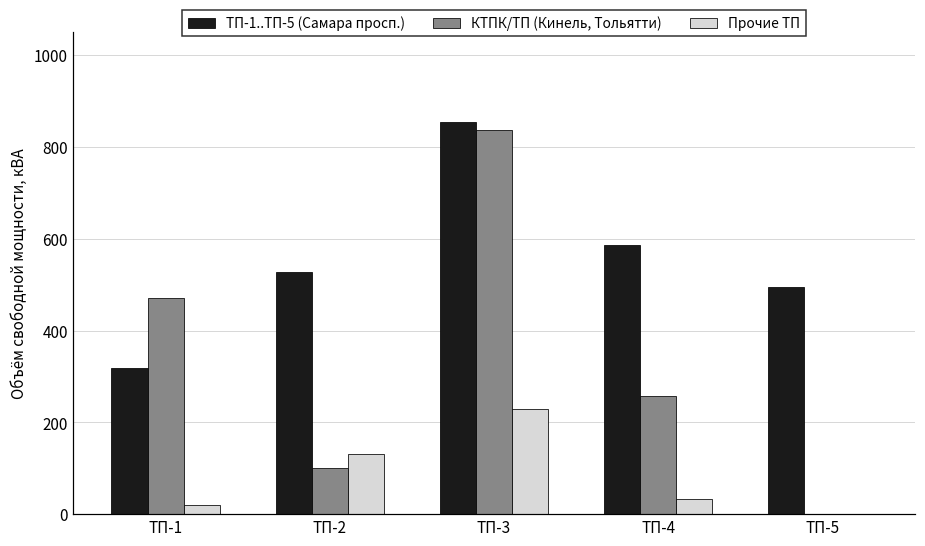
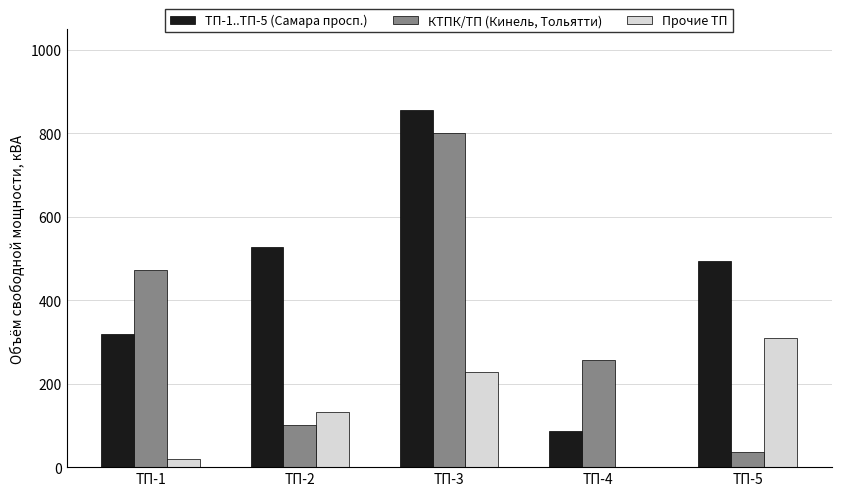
КТПК/ТП (Кинель, Тольятти), ТП-3: 840 -> 800
ТП-1..ТП-5 (Самара просп.), ТП-4: 590 -> 90
Прочие ТП, ТП-4: 30 -> 0
КТПК/ТП (Кинель, Тольятти), ТП-5: 0 -> 40
Прочие ТП, ТП-5: 0 -> 310
